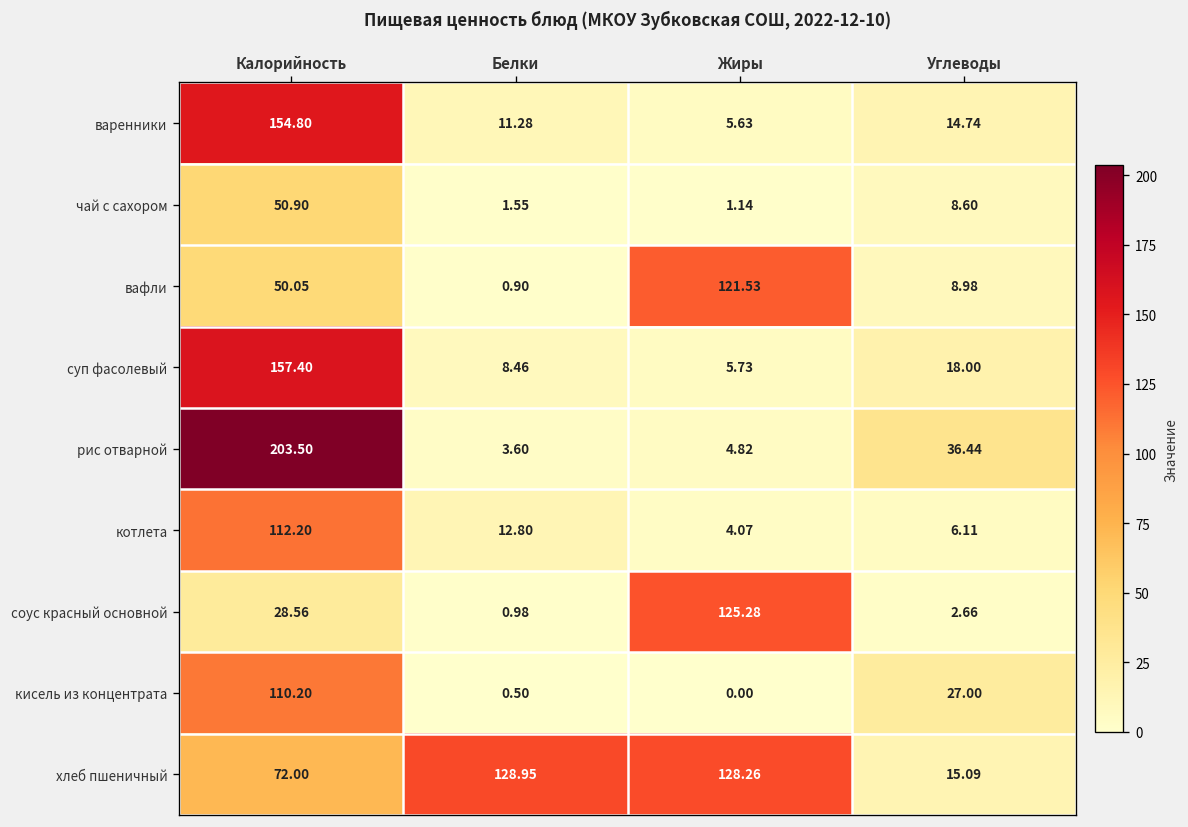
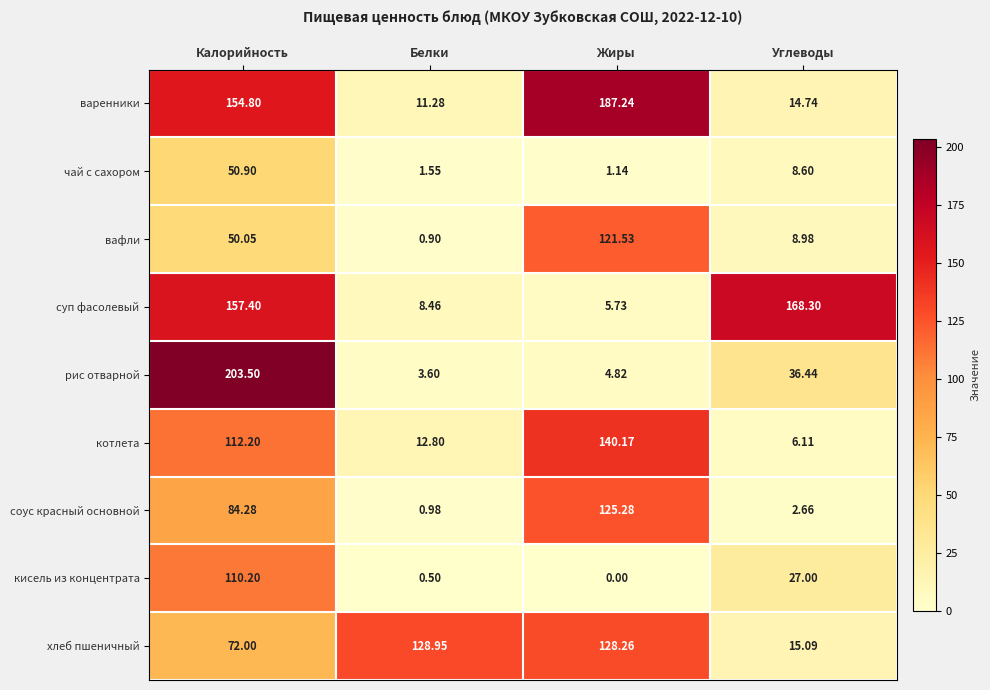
варенники, Жиры: 5.63 -> 187.24
суп фасолевый, Углеводы: 18.00 -> 168.30
котлета, Жиры: 4.07 -> 140.17
соус красный основной, Калорийность: 28.56 -> 84.28
